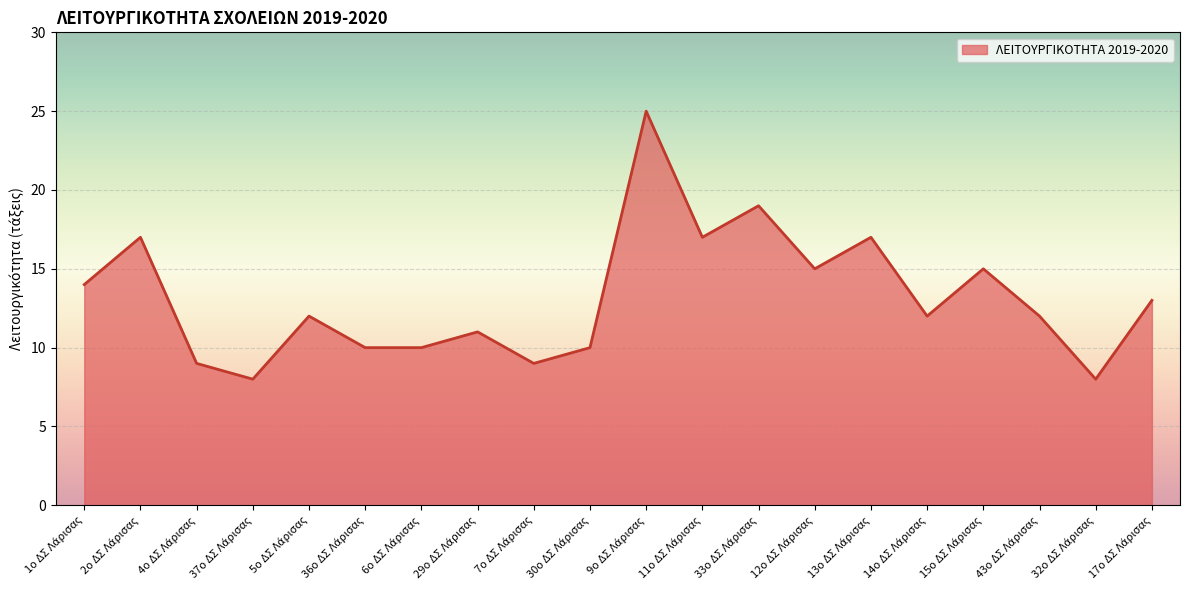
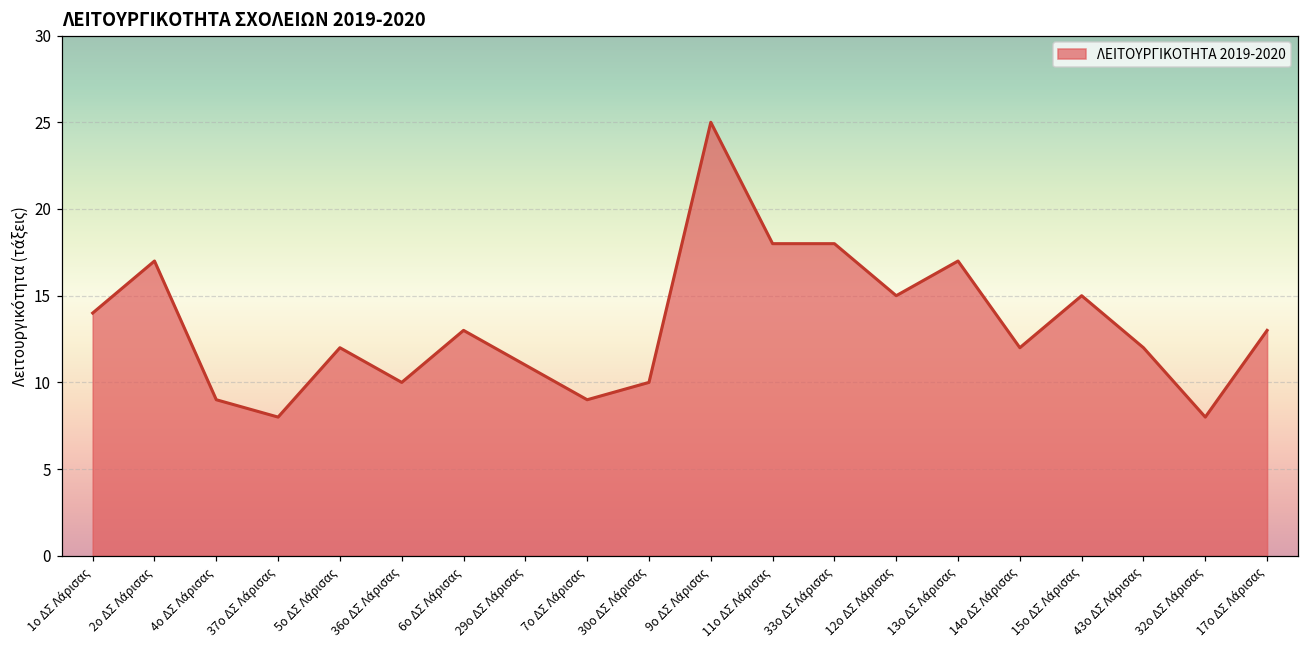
6ο ΔΣ Λάρισας: 10 -> 13
11ο ΔΣ Λάρισας: 17 -> 18
33ο ΔΣ Λάρισας: 19 -> 18
